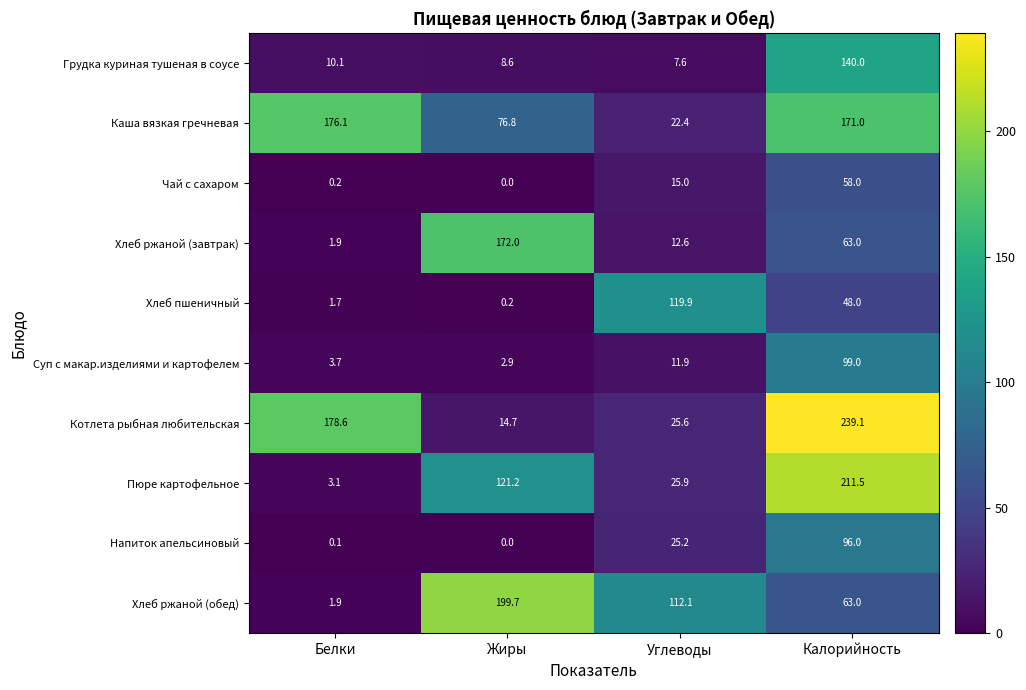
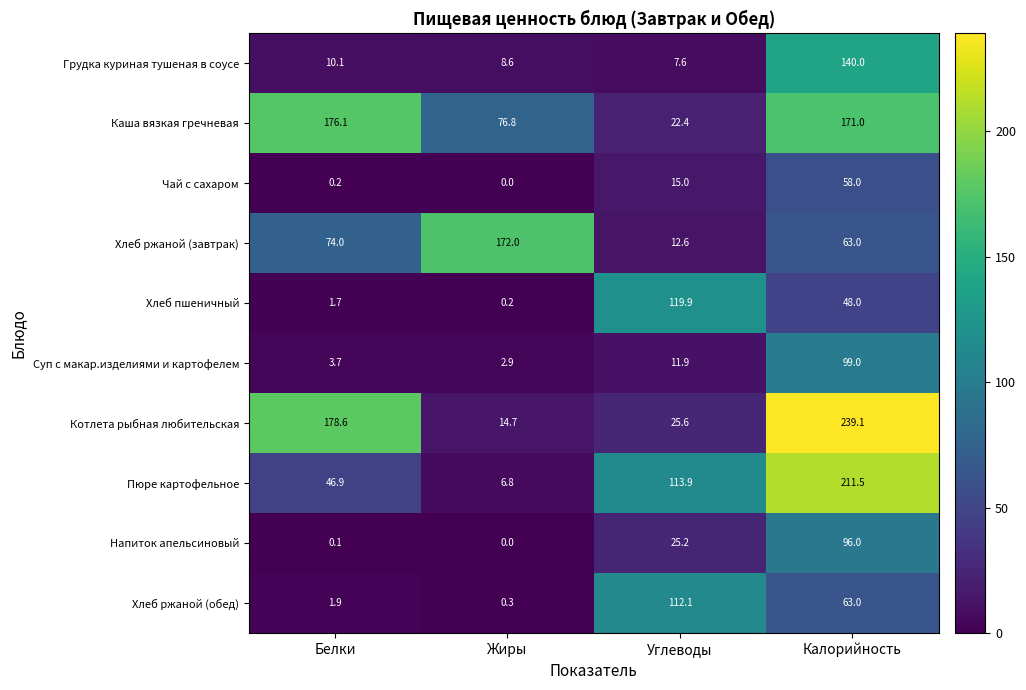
Хлеб ржаной (завтрак), Белки: 1.9 -> 74.0
Пюре картофельное, Белки: 3.1 -> 46.9
Пюре картофельное, Жиры: 121.2 -> 6.8
Пюре картофельное, Углеводы: 25.9 -> 113.9
Хлеб ржаной (обед), Жиры: 199.7 -> 0.3
